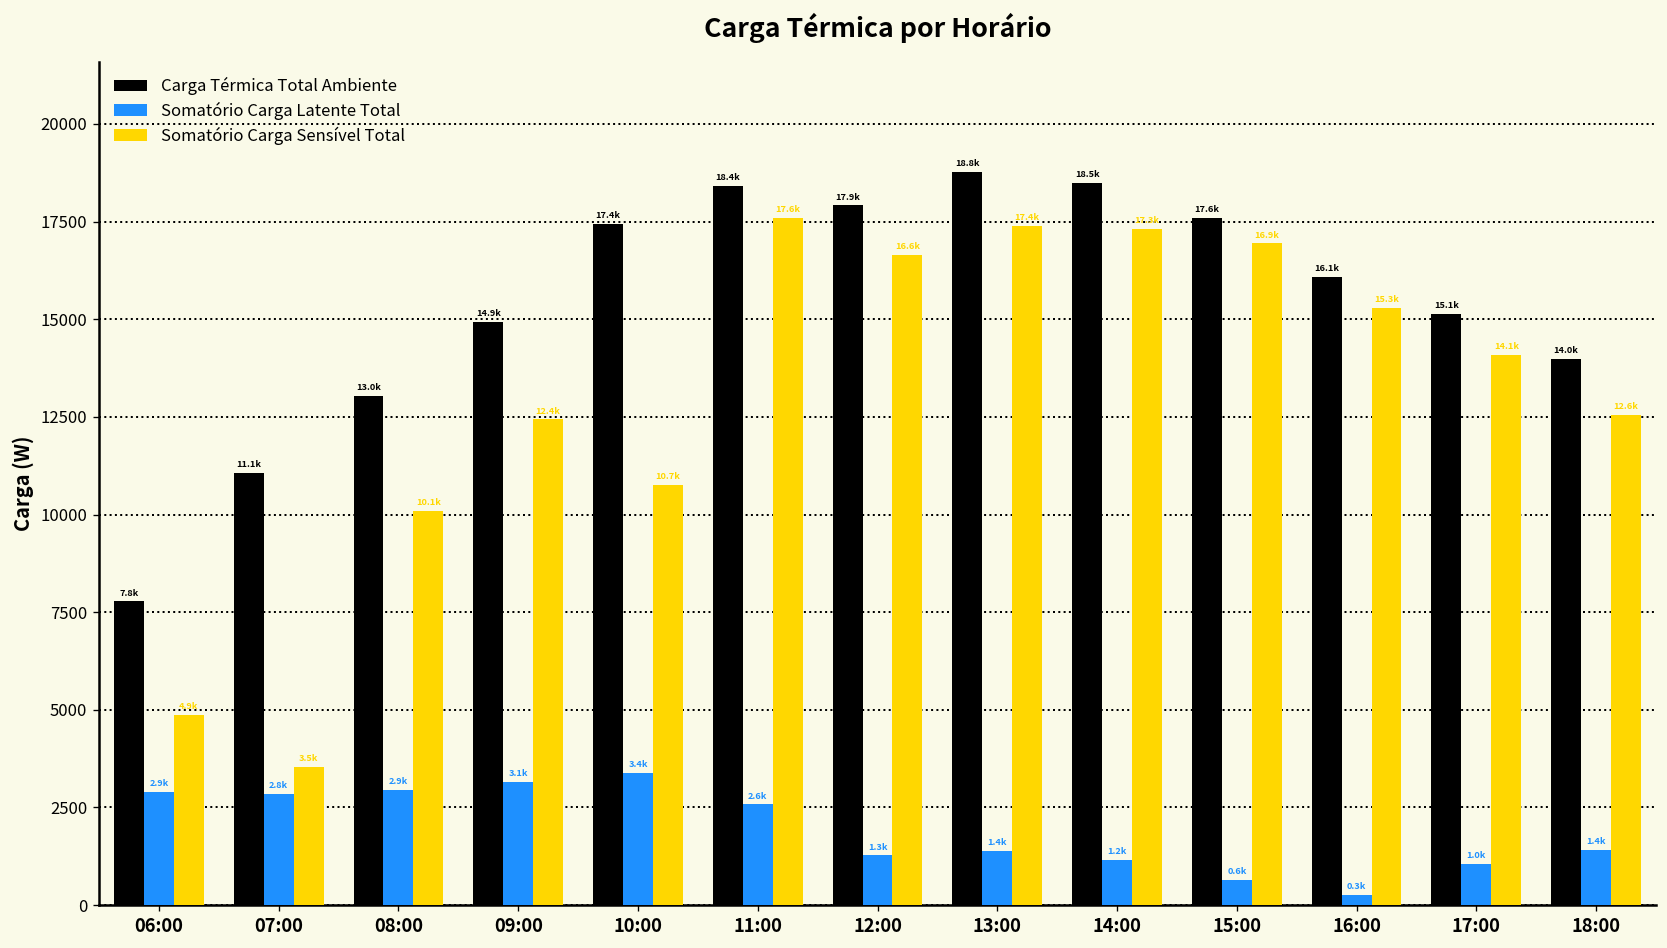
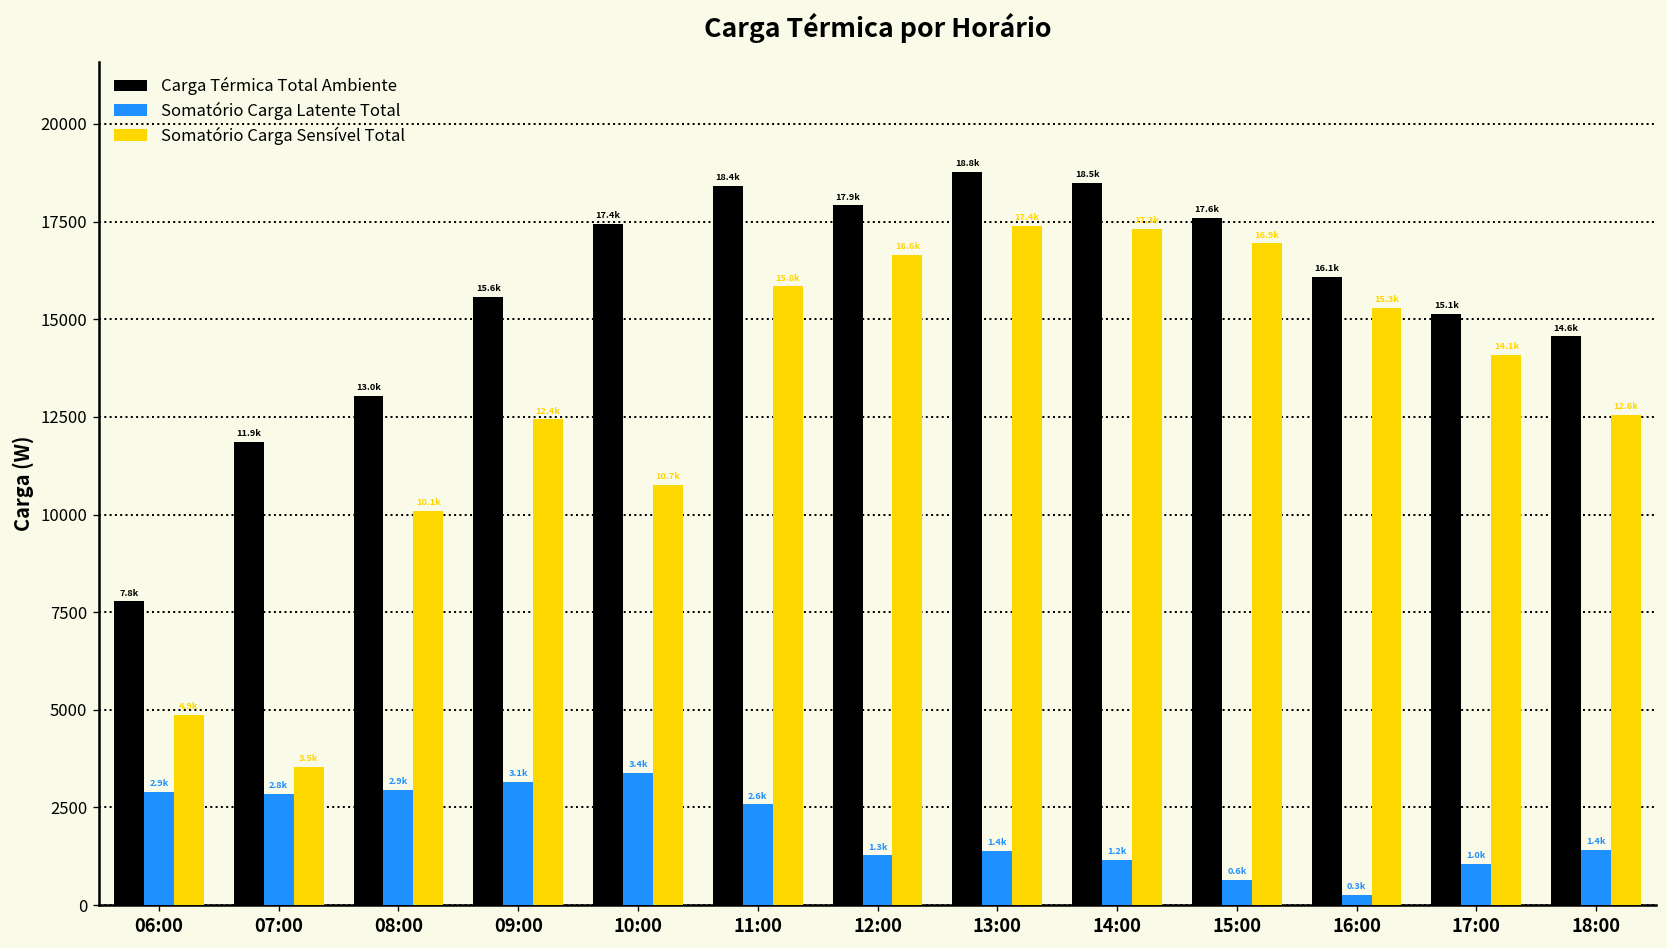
Carga Térmica Total Ambiente, 07:00: 11.1k -> 11.9k
Carga Térmica Total Ambiente, 09:00: 14.9k -> 15.6k
Somatório Carga Sensível Total, 11:00: 17.6k -> 15.8k
Carga Térmica Total Ambiente, 18:00: 14.0k -> 14.6k
